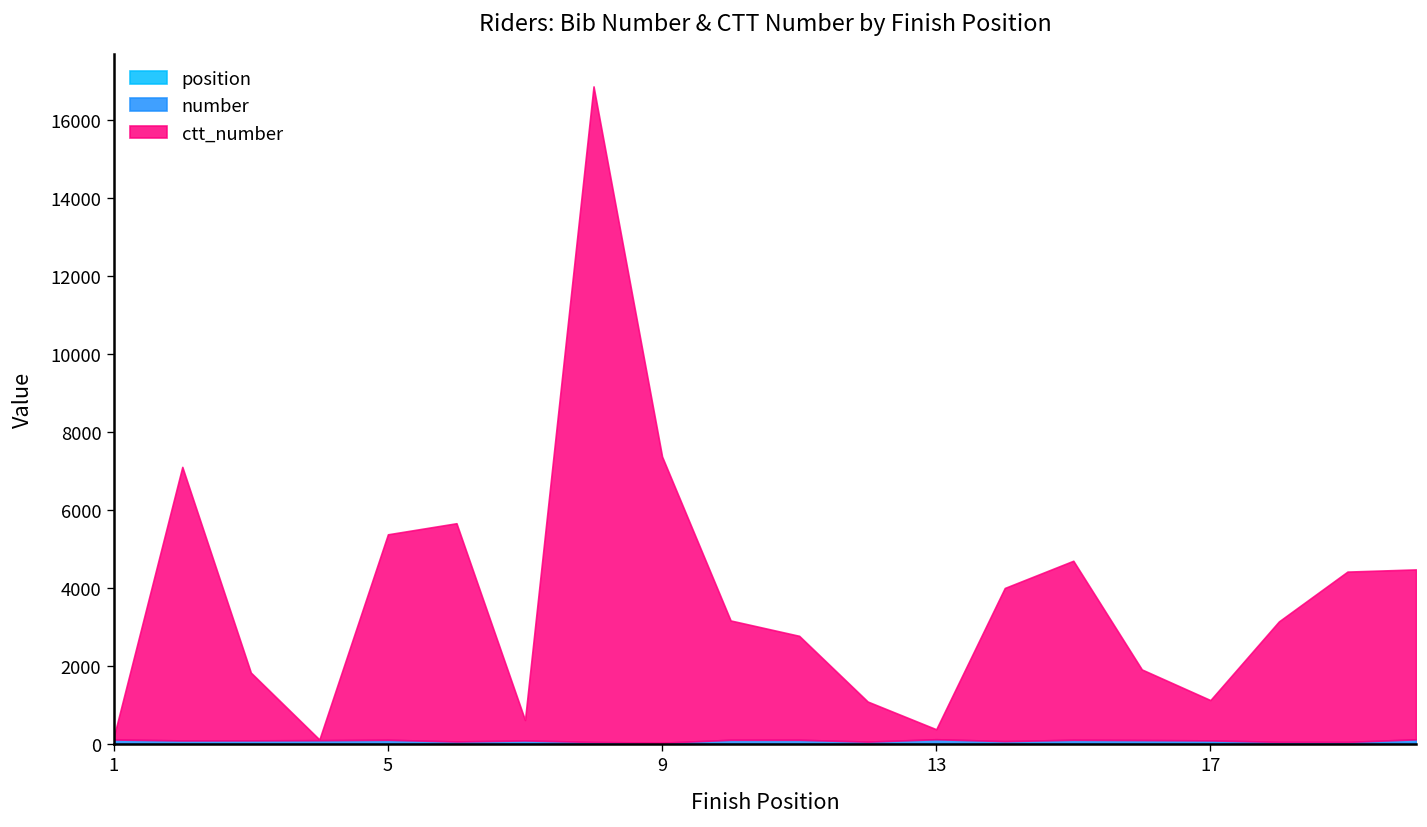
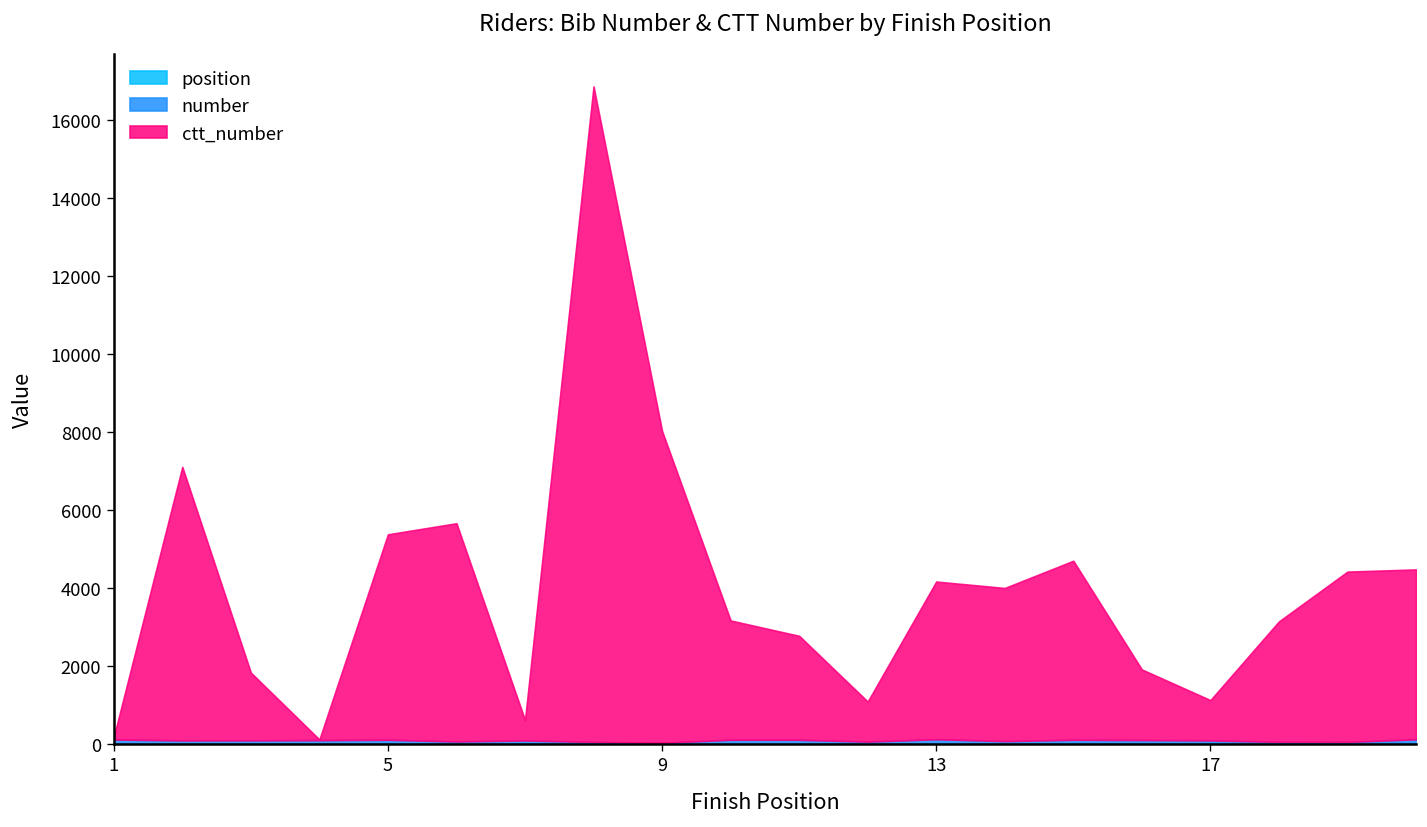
ctt_number, 9: 7300 -> 8000
ctt_number, 13: 300 -> 4000
